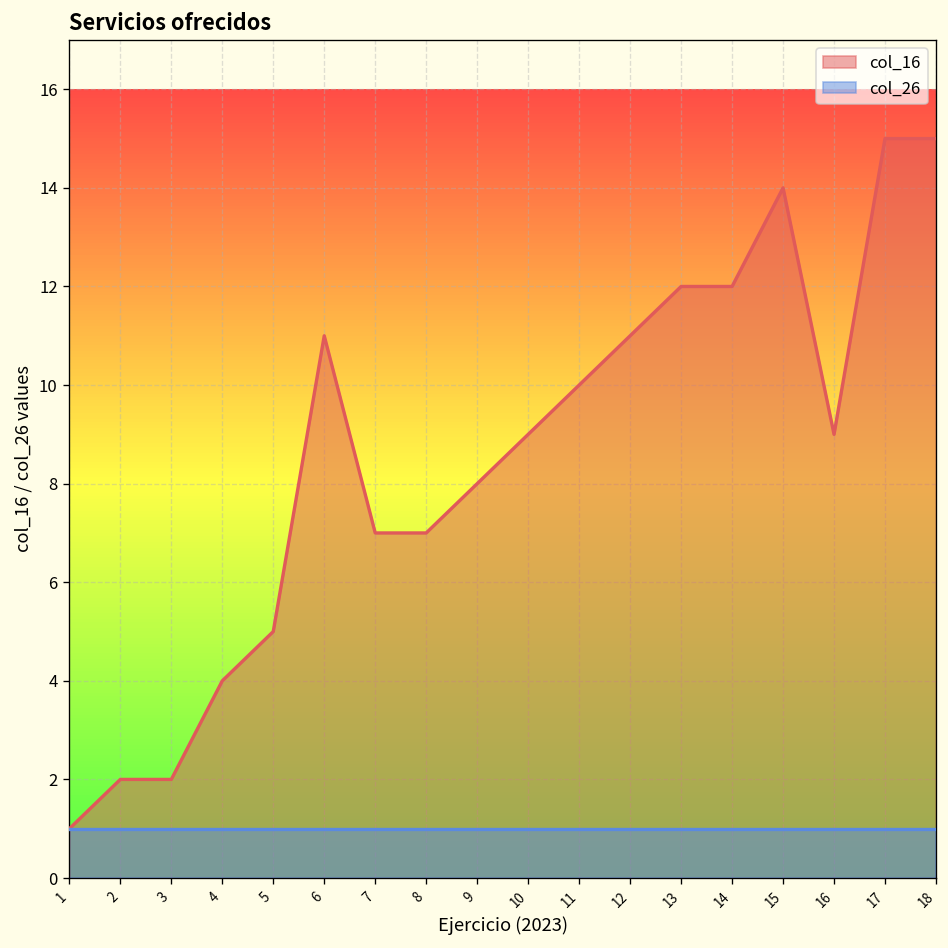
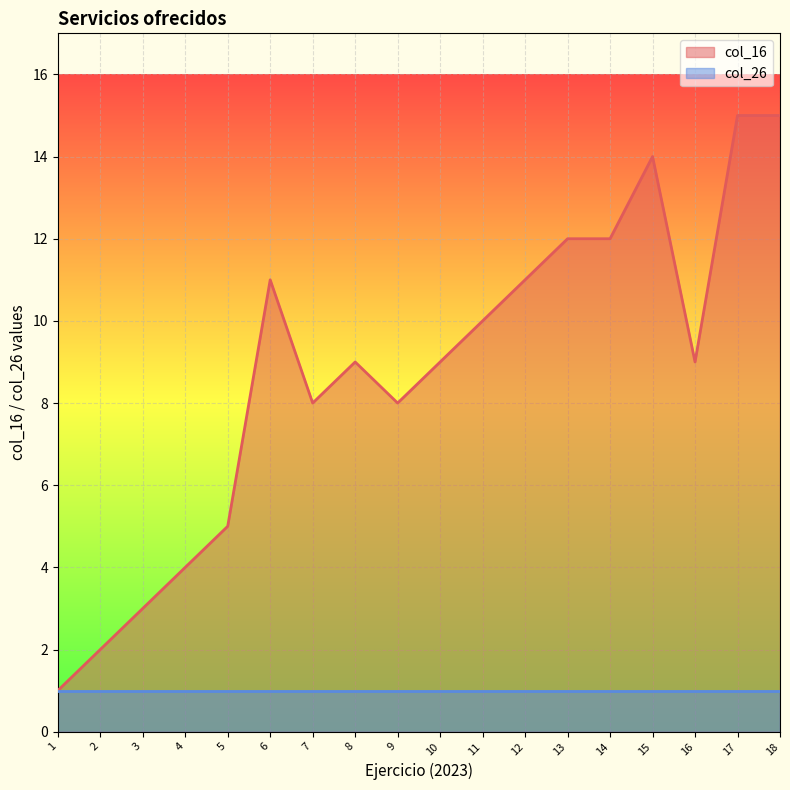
col_16, 3: 2 -> 3
col_16, 7: 7 -> 8
col_16, 8: 7 -> 9
